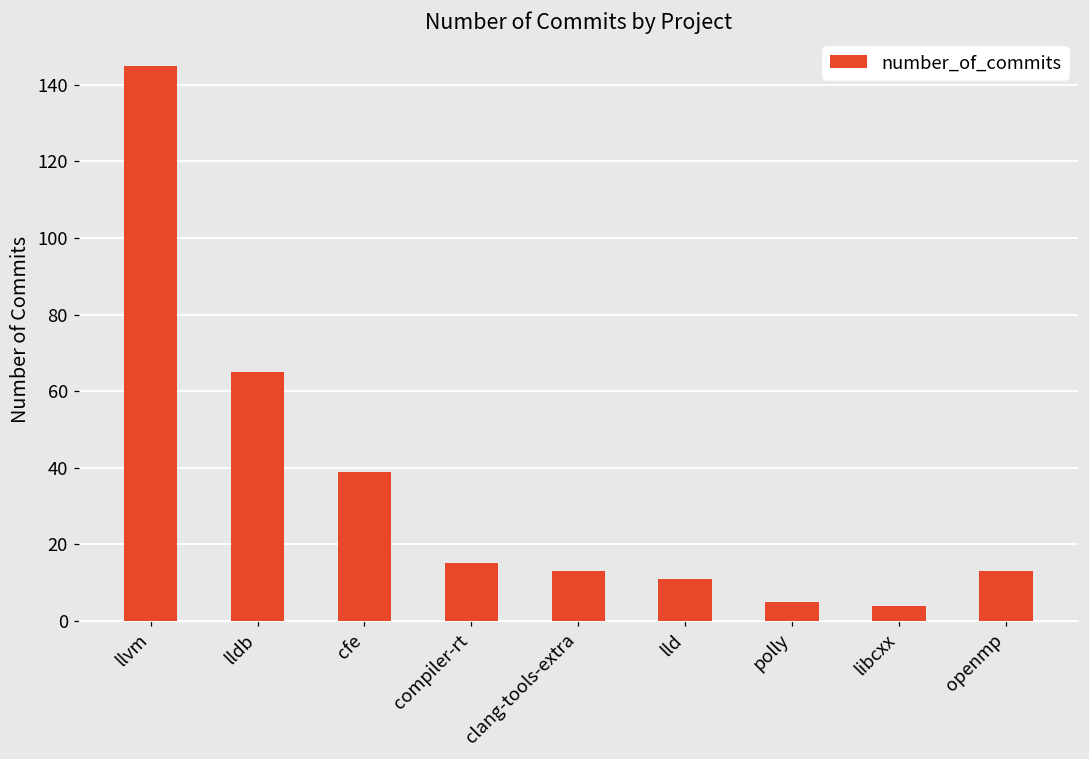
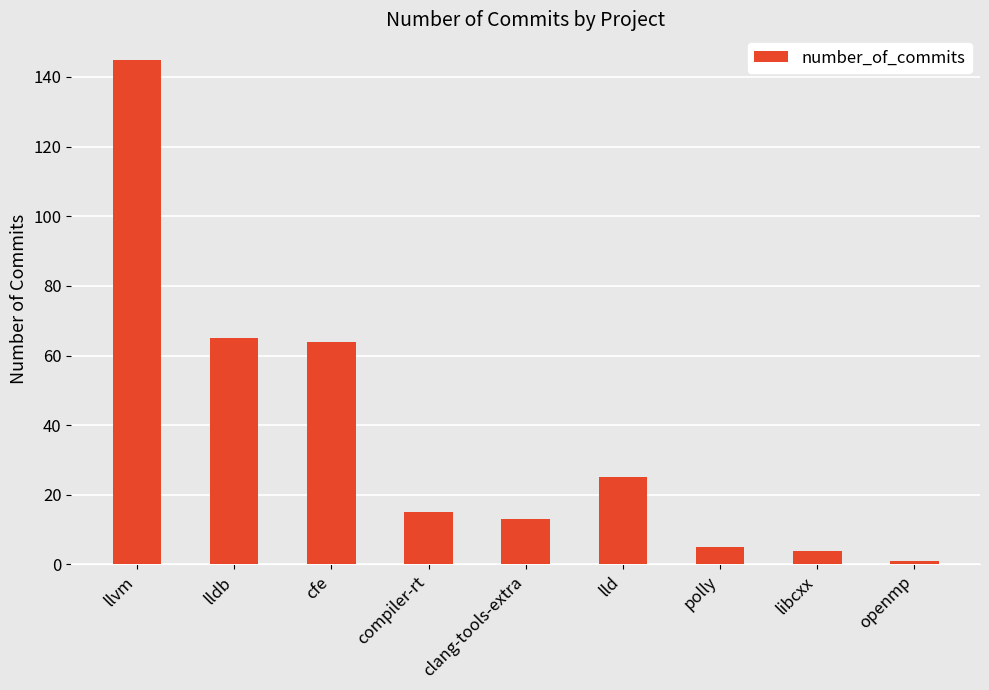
cfe: 39 -> 64
lld: 11 -> 25
openmp: 13 -> 1
